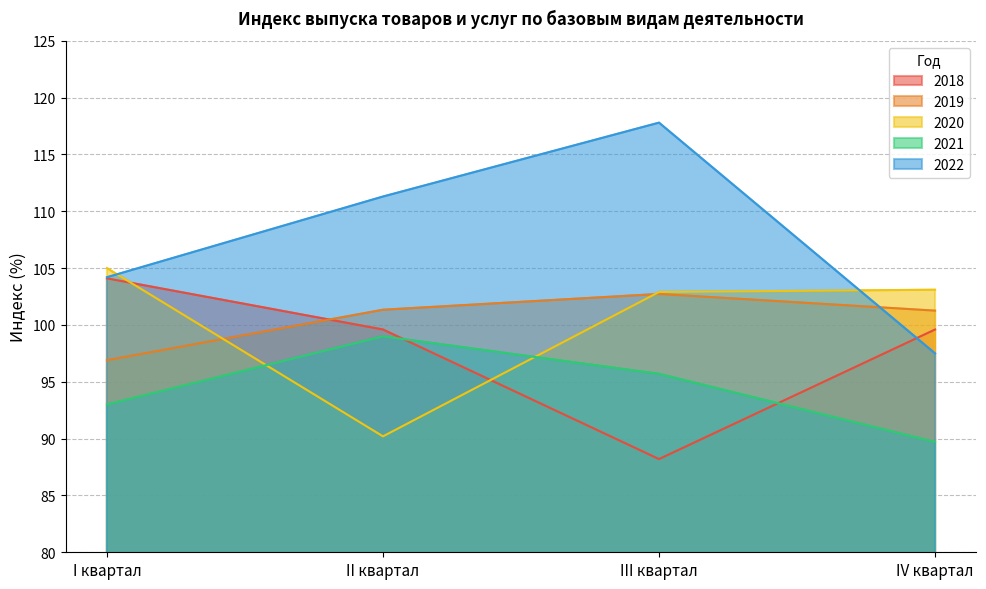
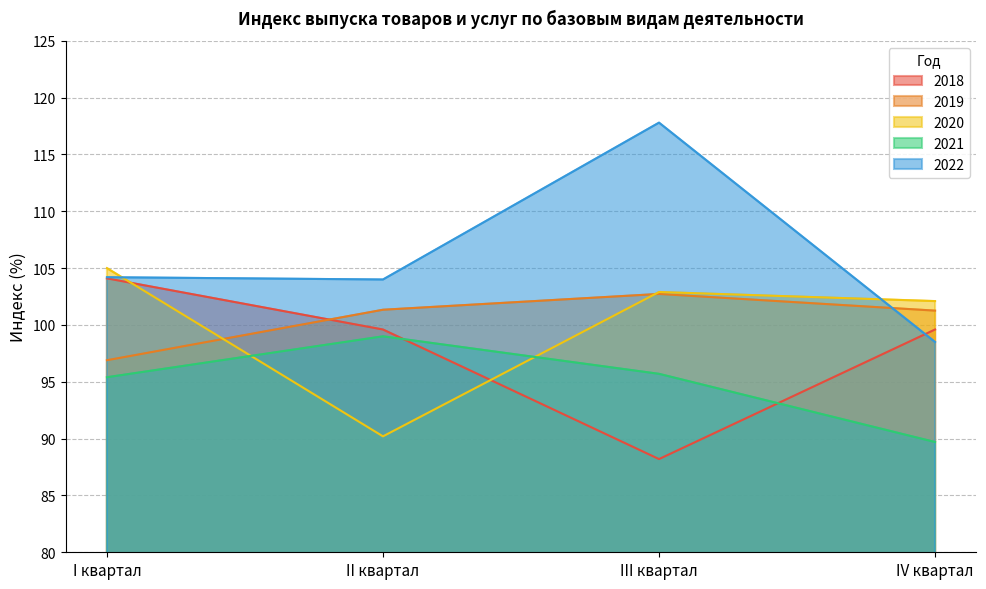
2021, I квартал: 93.0 -> 95.4
2022, II квартал: 111.3 -> 104.0
2020, IV квартал: 103.1 -> 102.1
2022, IV квартал: 97.5 -> 98.5
